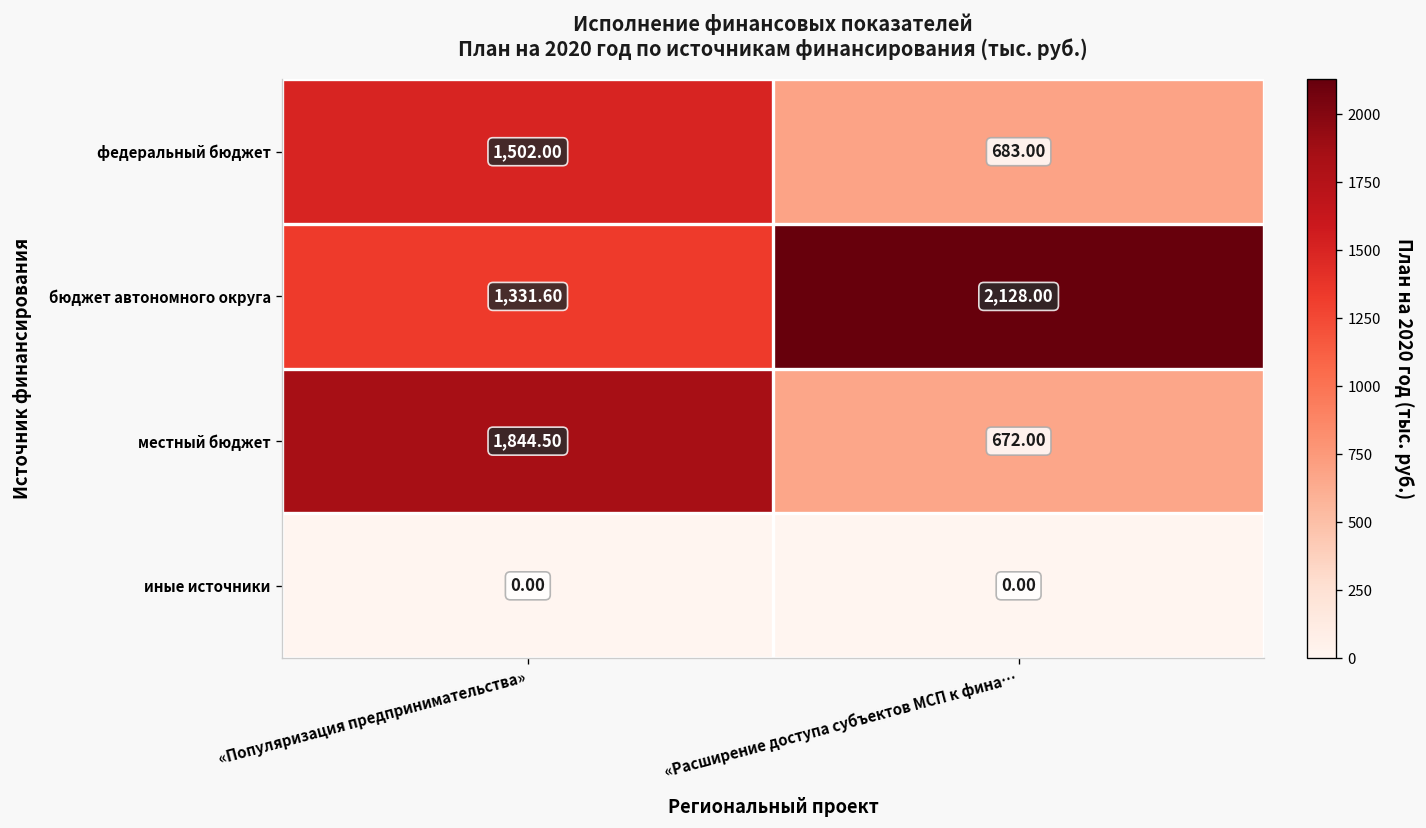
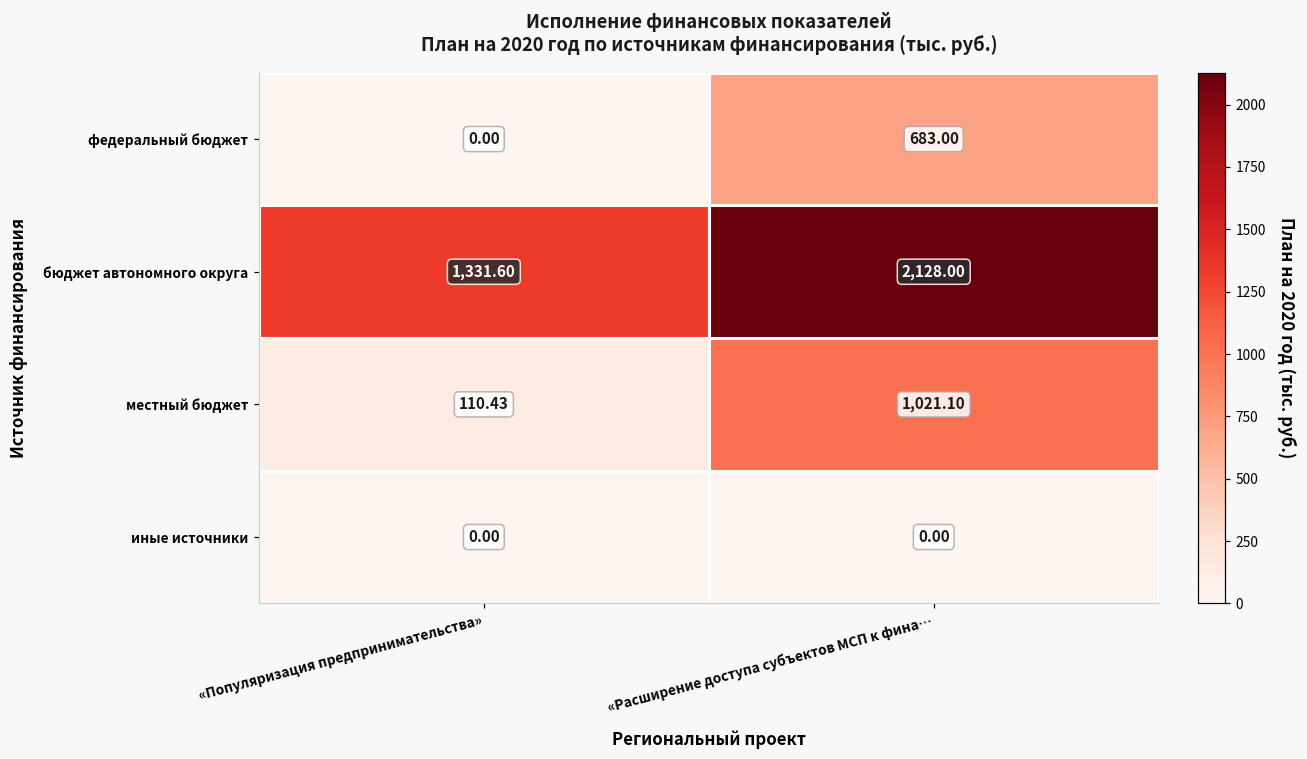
федеральный бюджет, «Популяризация предпринимательства»: 1,502.00 -> 0.00
местный бюджет, «Популяризация предпринимательства»: 1,844.50 -> 110.43
местный бюджет, «Расширение доступа субъектов МСП к фина…: 672.00 -> 1,021.10
